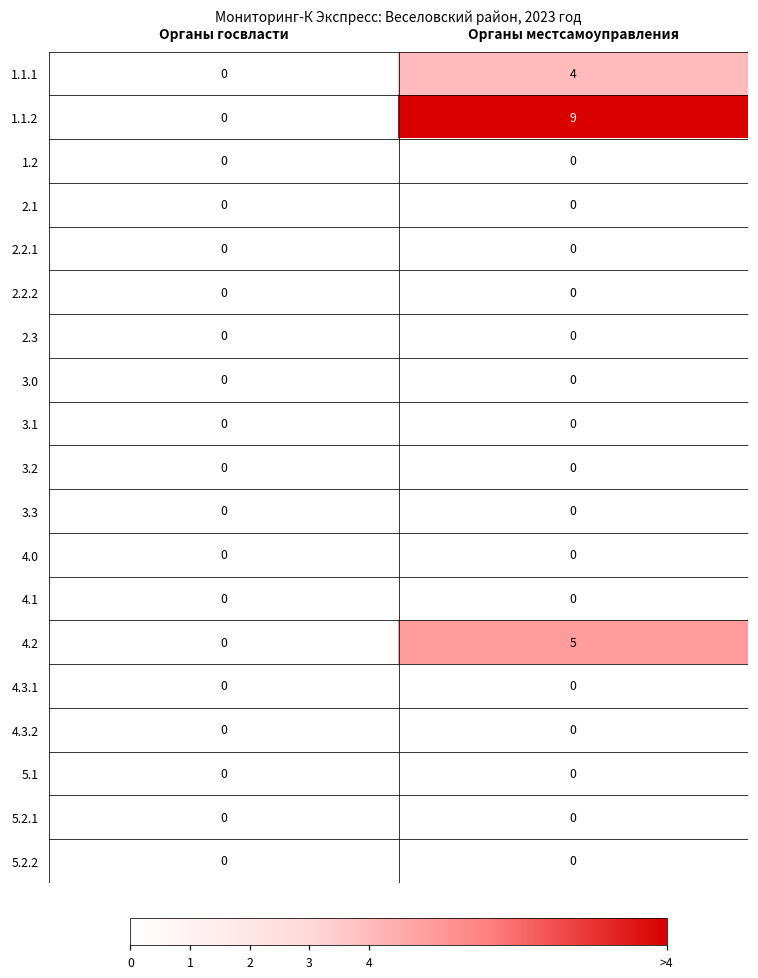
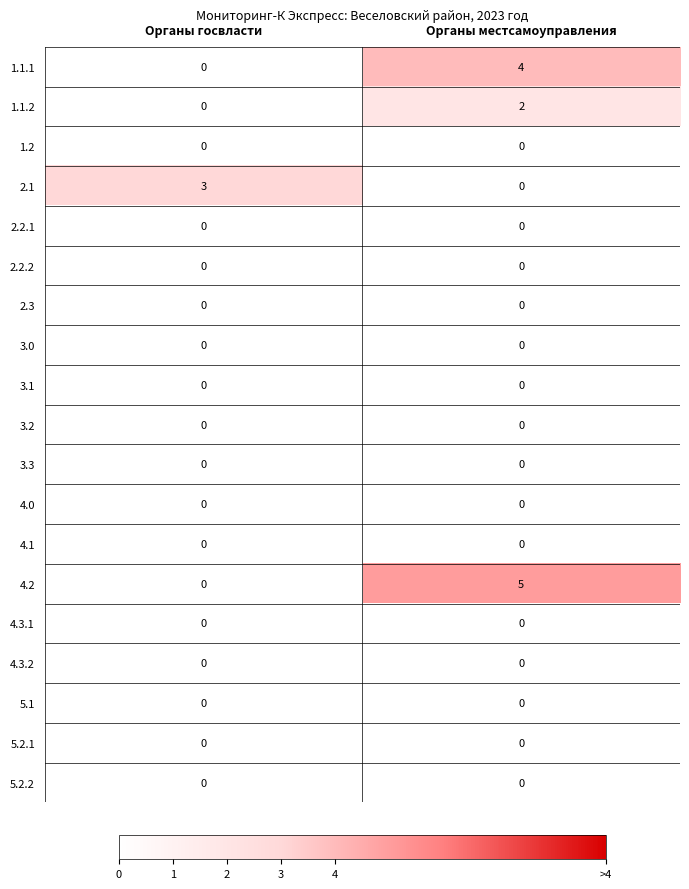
1.1.2, Органы местсамоуправления: 9 -> 2
2.1, Органы госвласти: 0 -> 3
